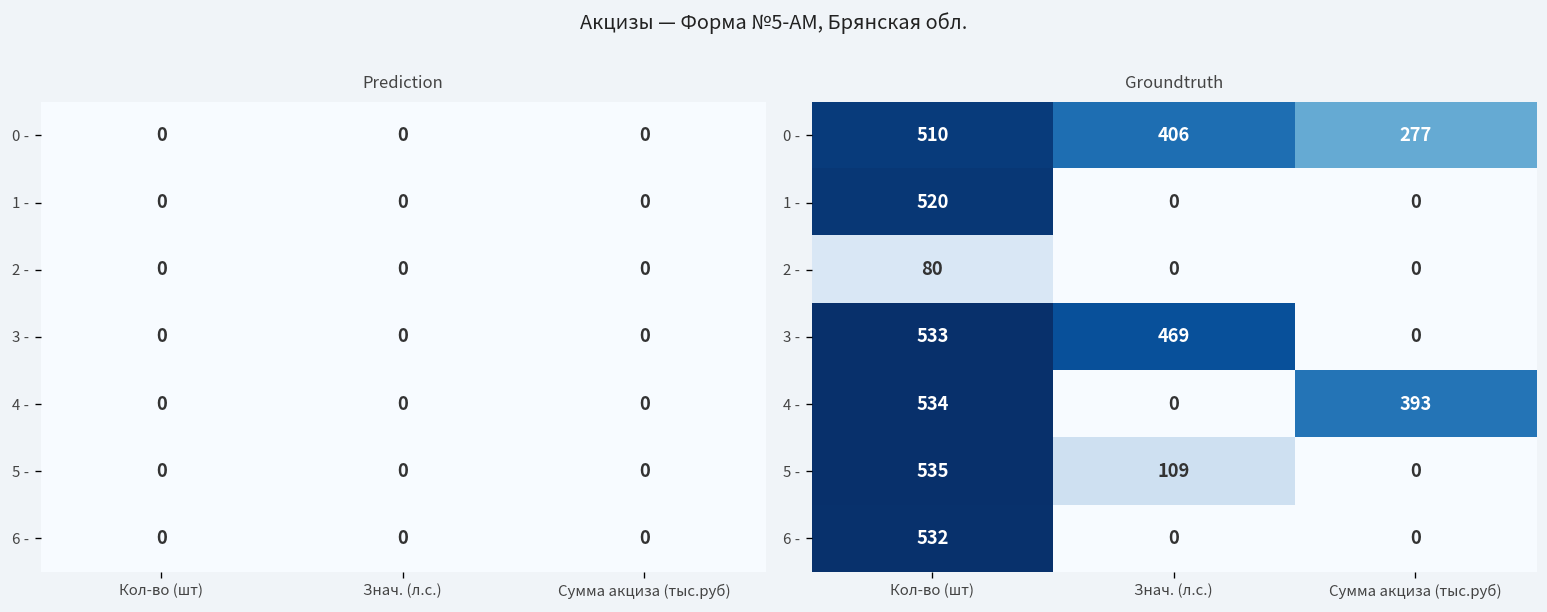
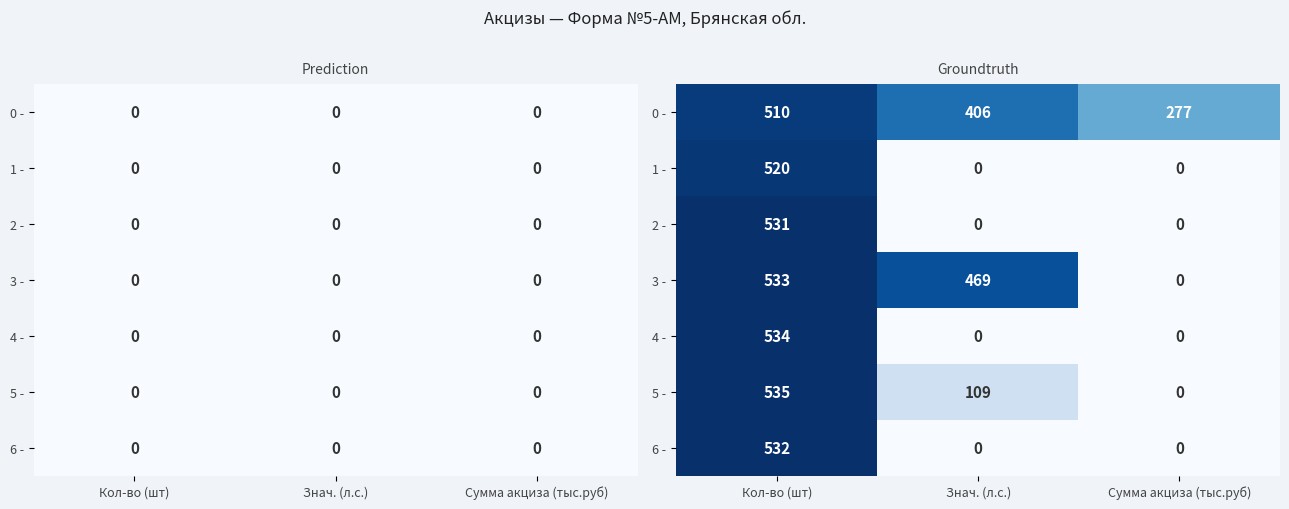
Groundtruth, 2 -, Кол-во (шт): 80 -> 531
Groundtruth, 4 -, Сумма акциза (тыс.руб): 393 -> 0
